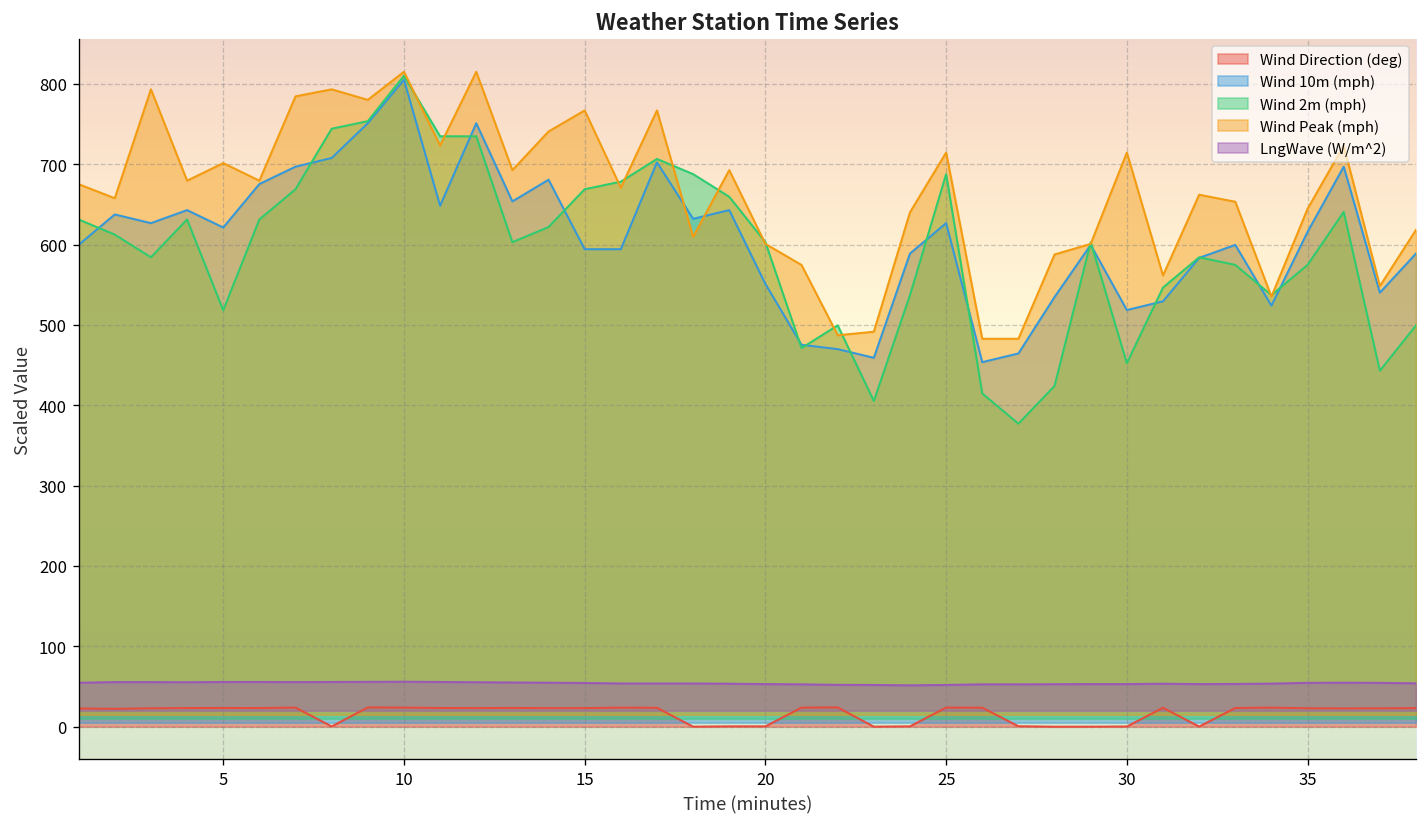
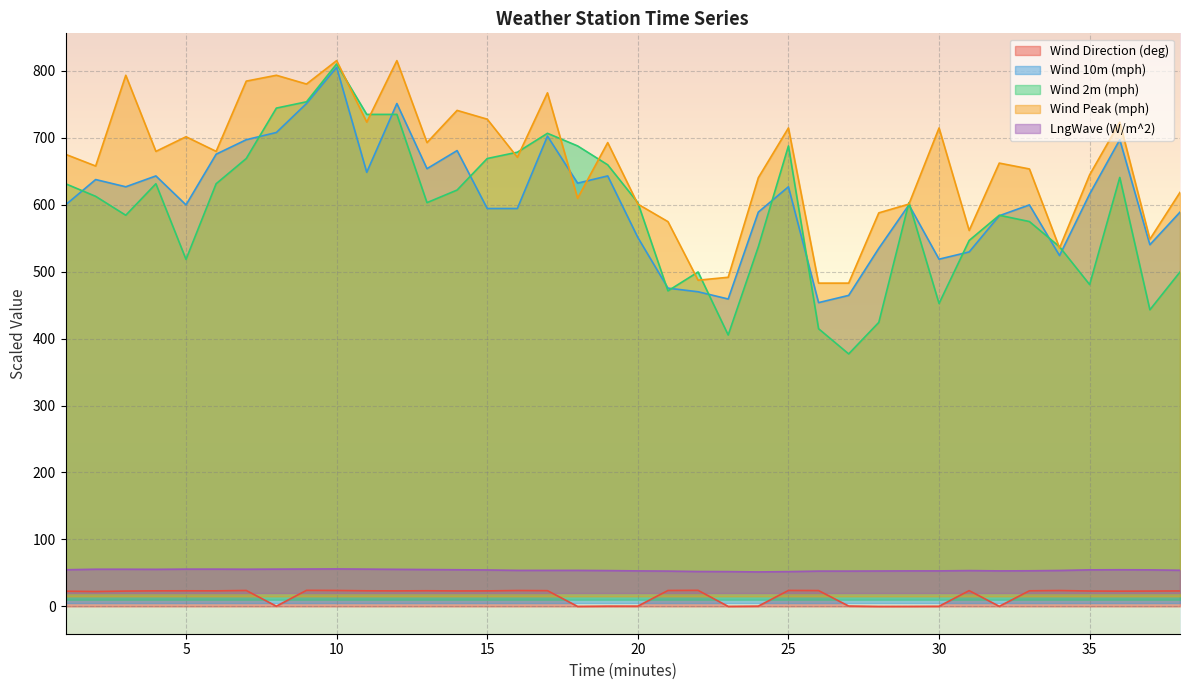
Wind 10m (mph), 5: 620 -> 600
Wind Peak (mph), 15: 770 -> 730
Wind 2m (mph), 35: 570 -> 480
